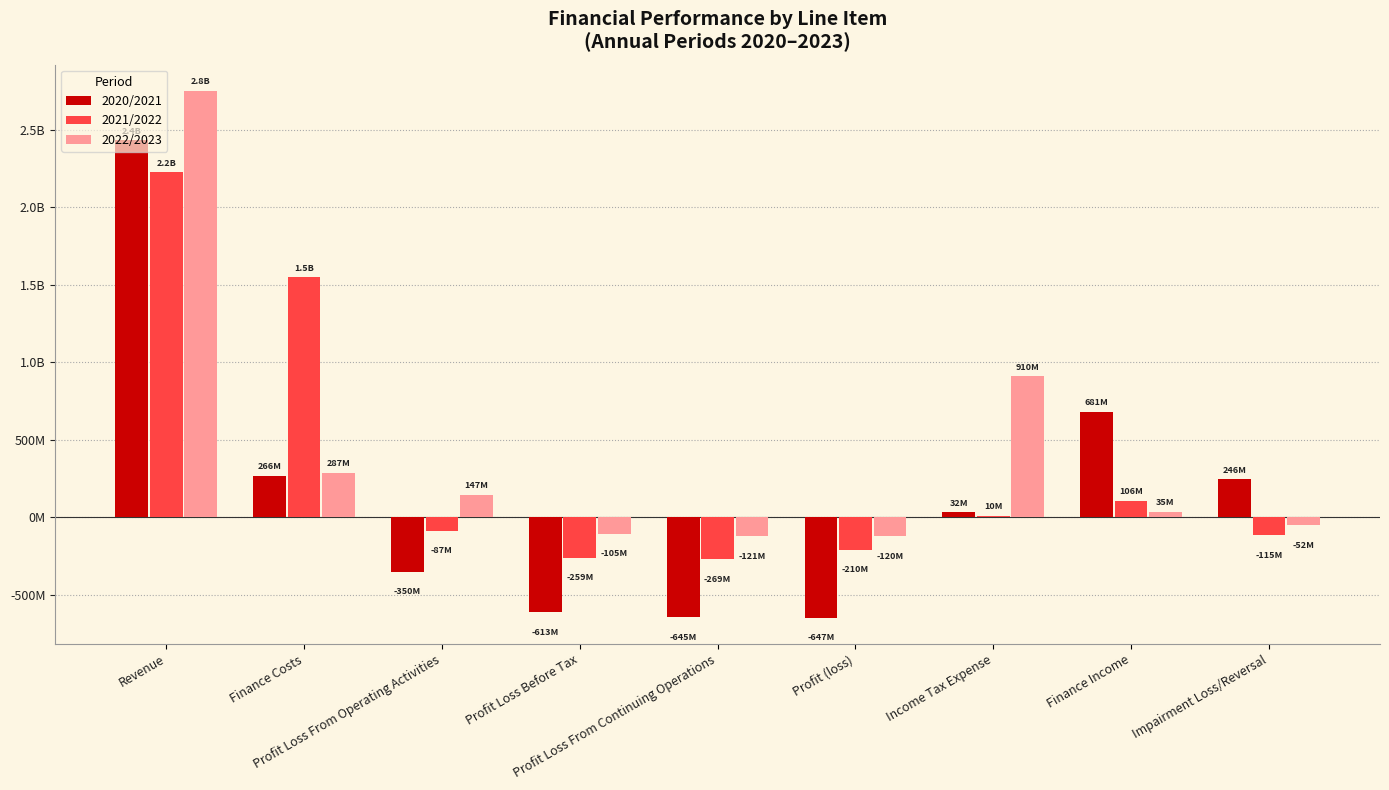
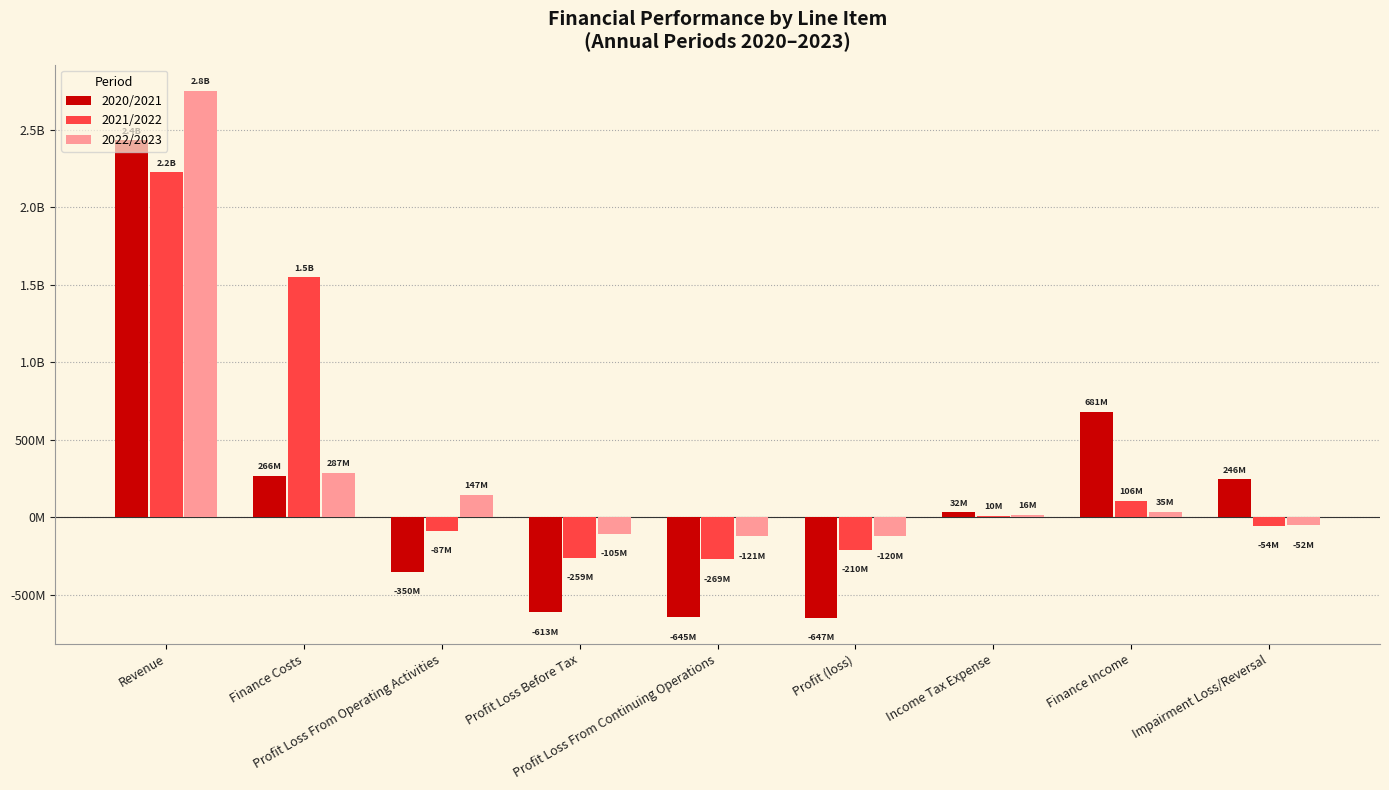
2022/2023, Income Tax Expense: 910M -> 16M
2021/2022, Impairment Loss/Reversal: -115M -> -54M
